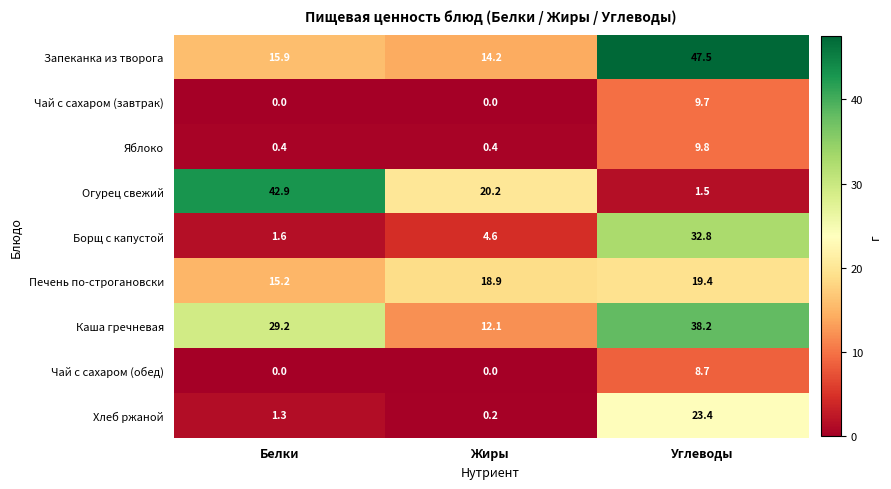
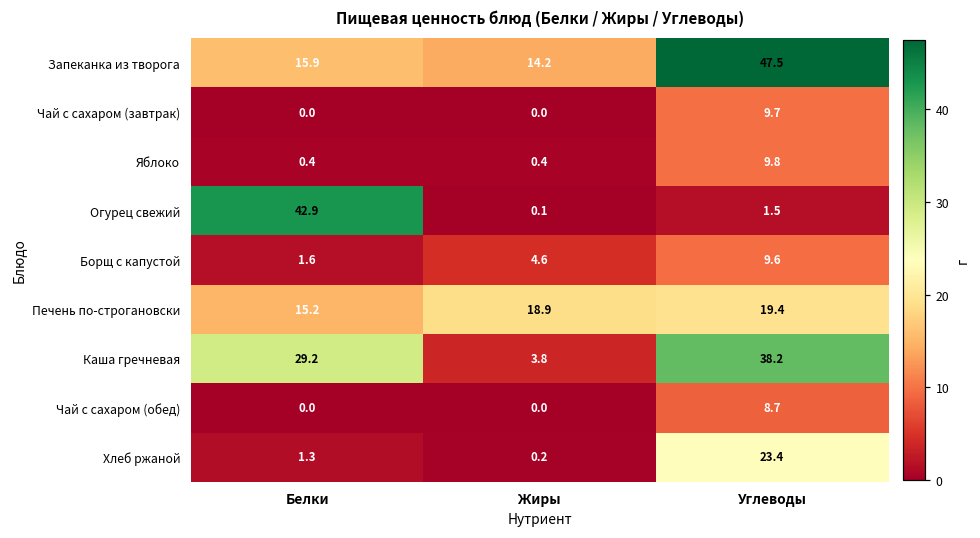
Огурец свежий, Жиры: 20.2 -> 0.1
Борщ с капустой, Углеводы: 32.8 -> 9.6
Каша гречневая, Жиры: 12.1 -> 3.8
